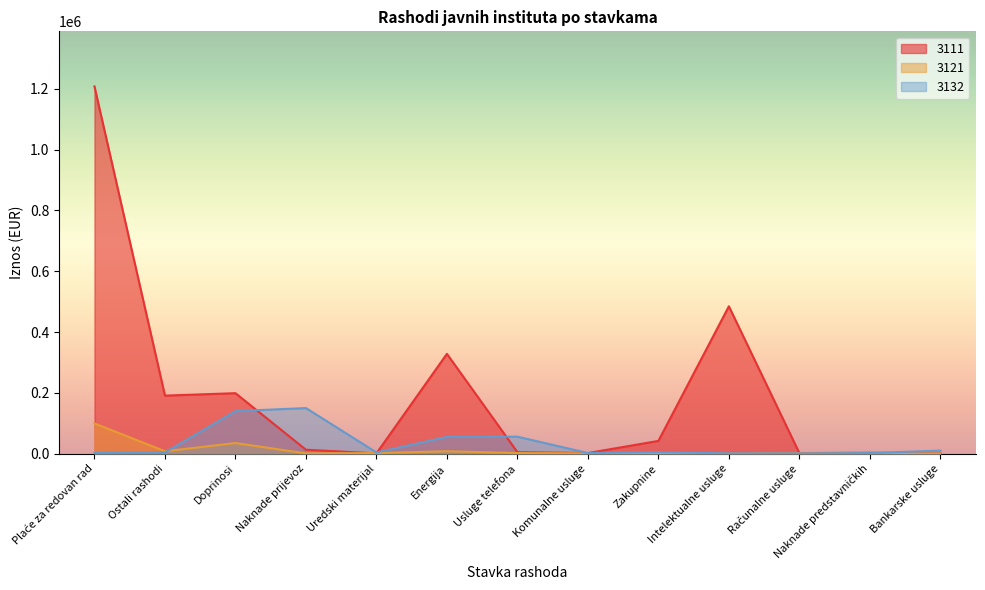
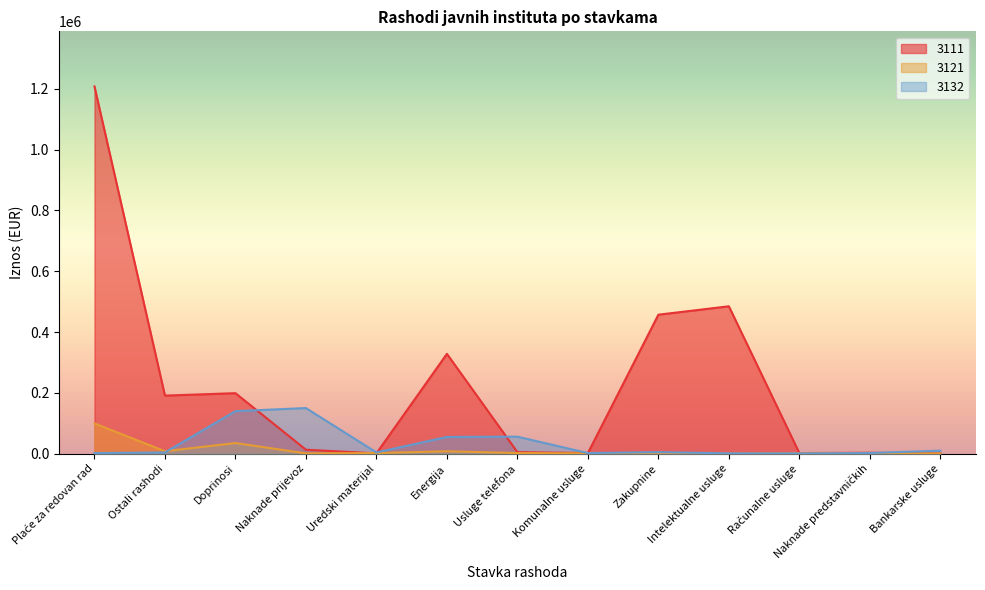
3111, Zakupnine: 40000 -> 460000
